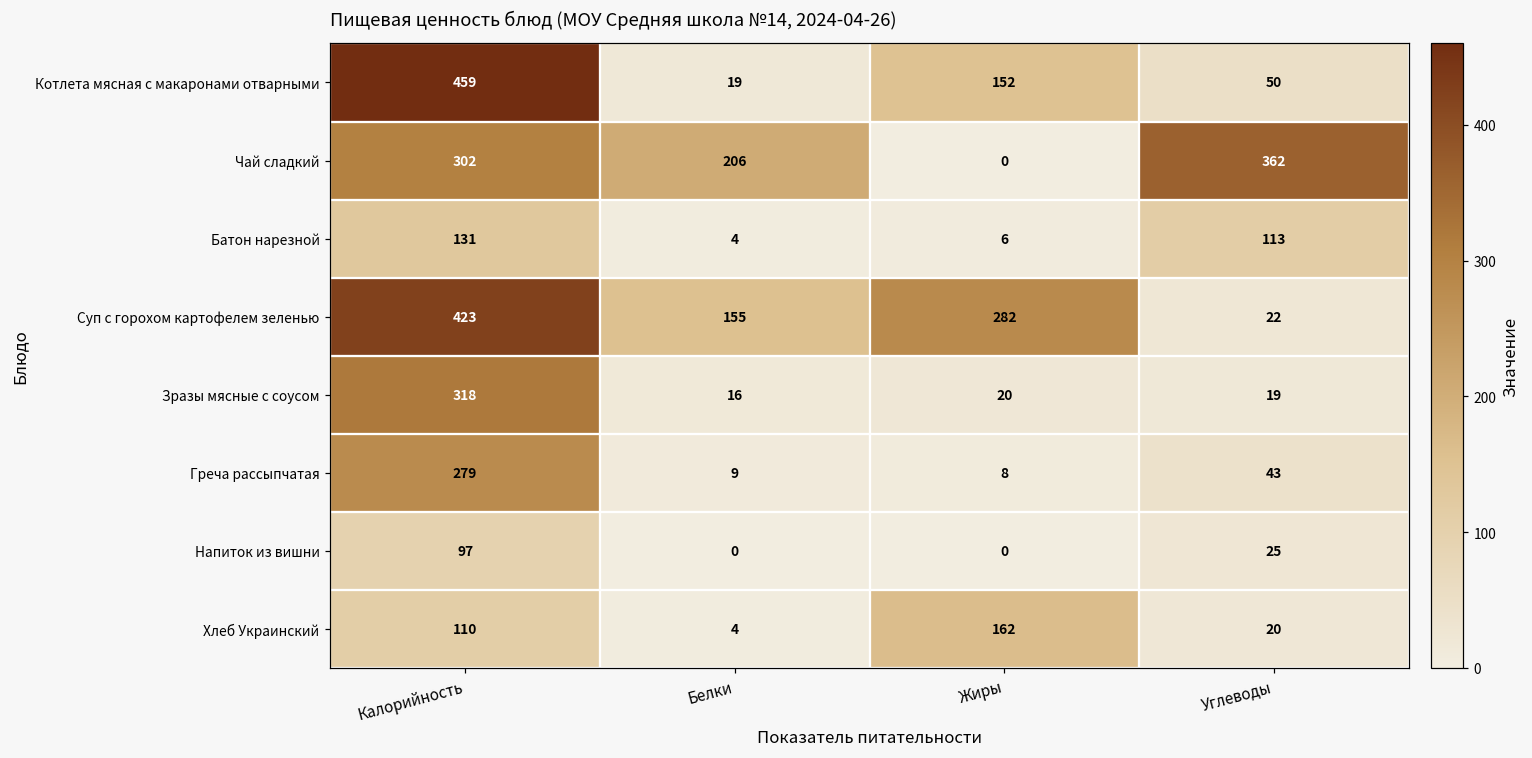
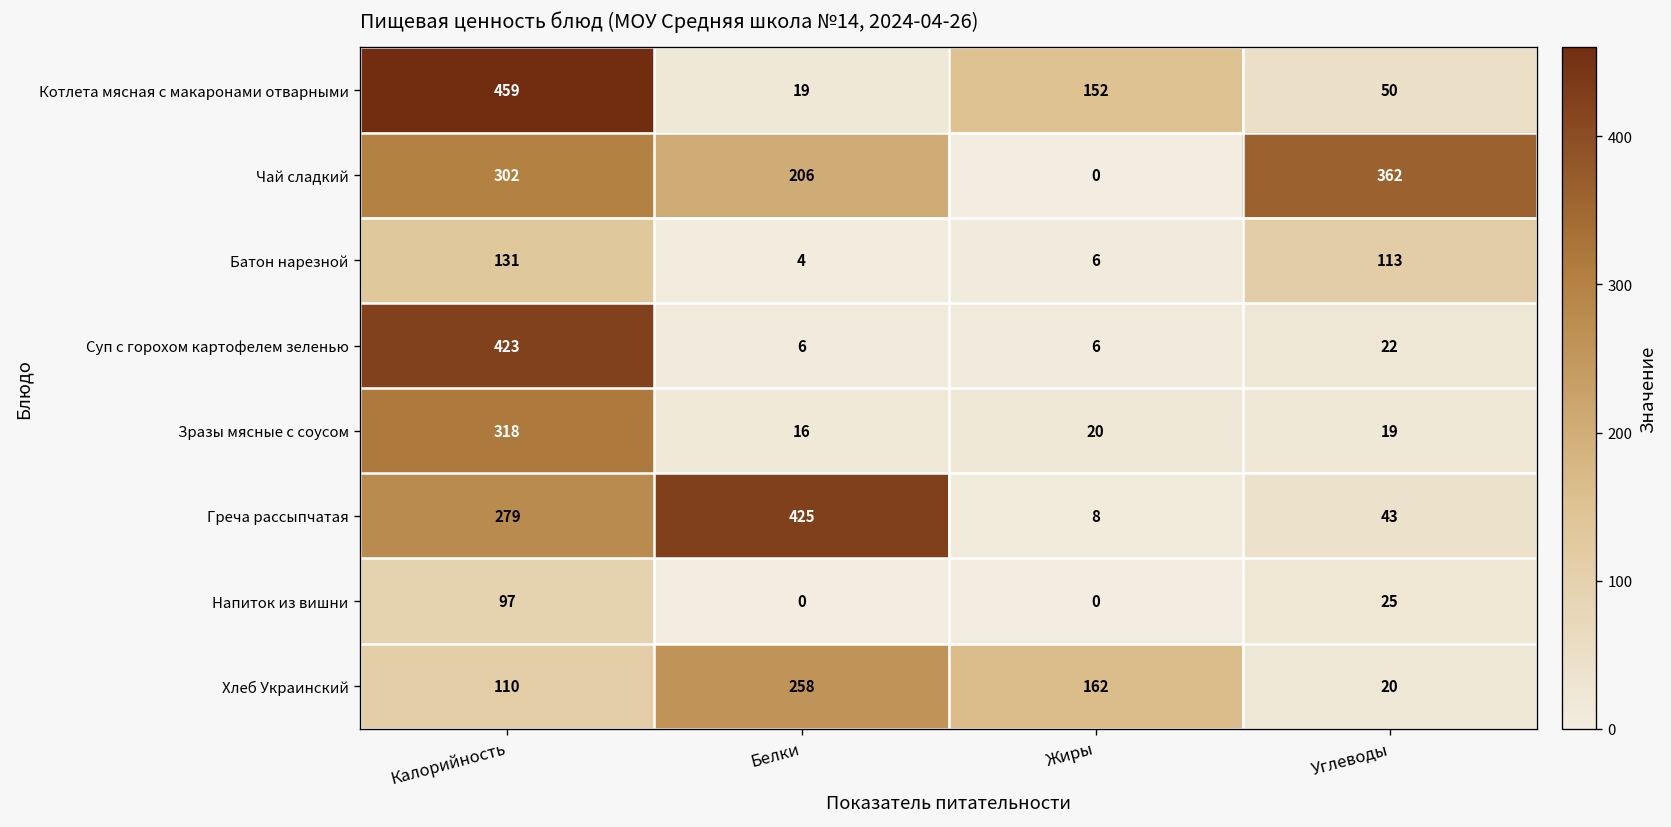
Суп с горохом картофелем зеленью, Белки: 155 -> 6
Суп с горохом картофелем зеленью, Жиры: 282 -> 6
Греча рассыпчатая, Белки: 9 -> 425
Хлеб Украинский, Белки: 4 -> 258
